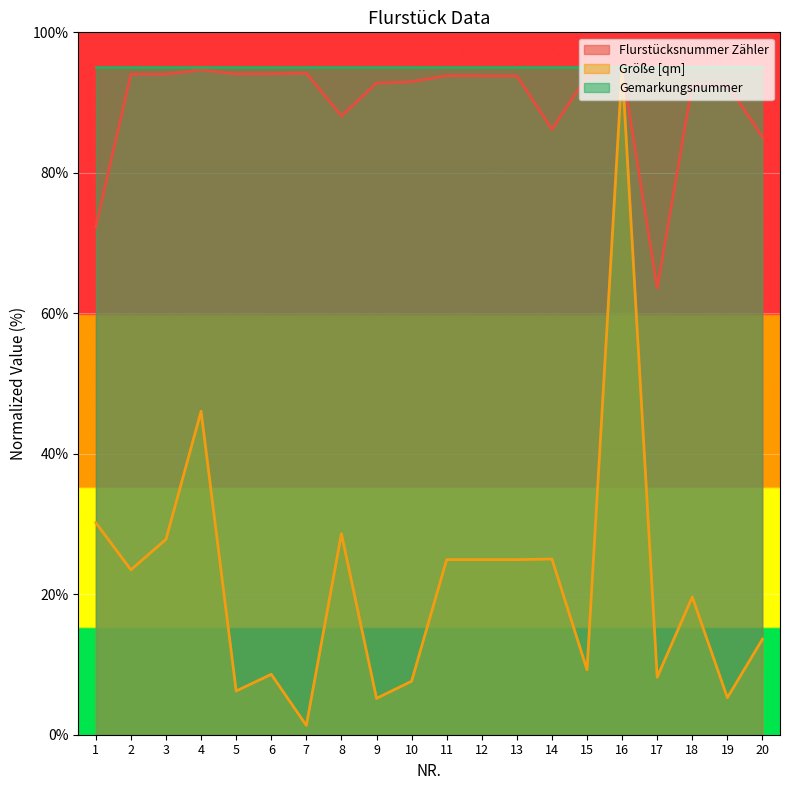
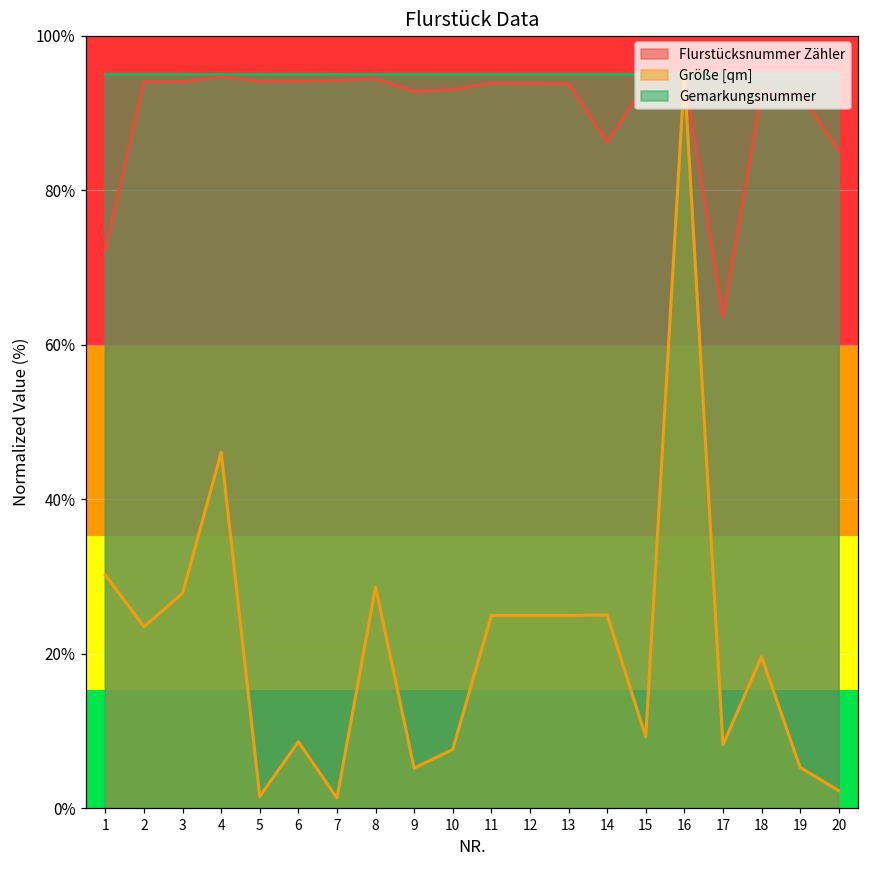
Größe [qm], 5: 6% -> 2%
Flurstücksnummer Zähler, 8: 88% -> 94%
Größe [qm], 20: 14% -> 2%
